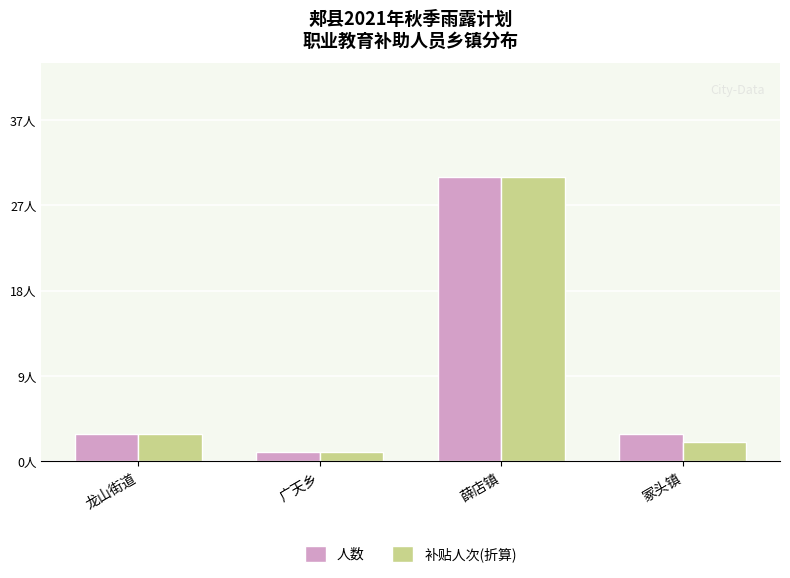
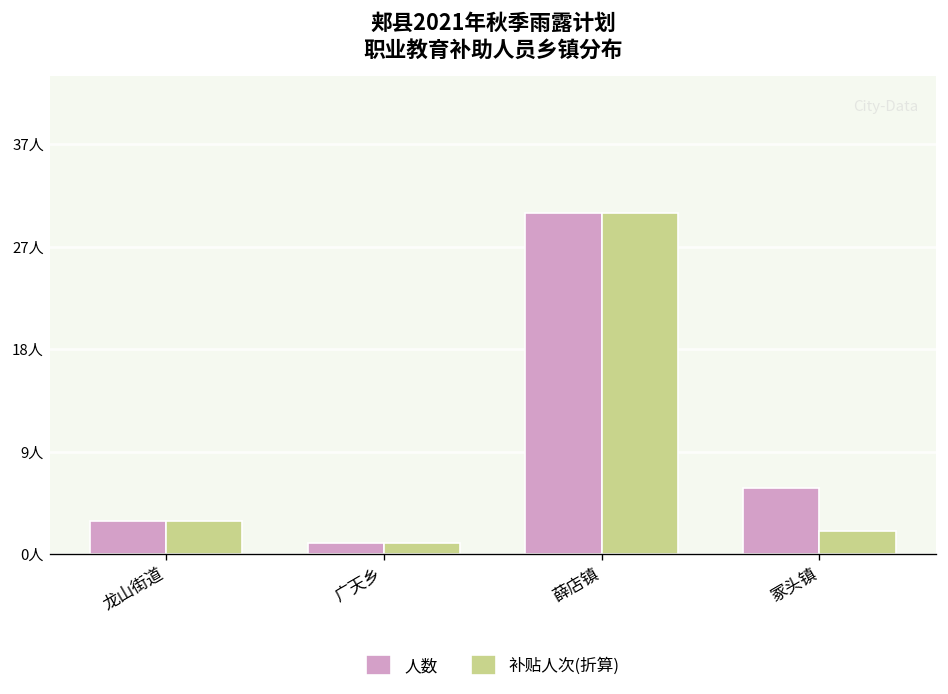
人数, 冢头镇: 3人 -> 6人
